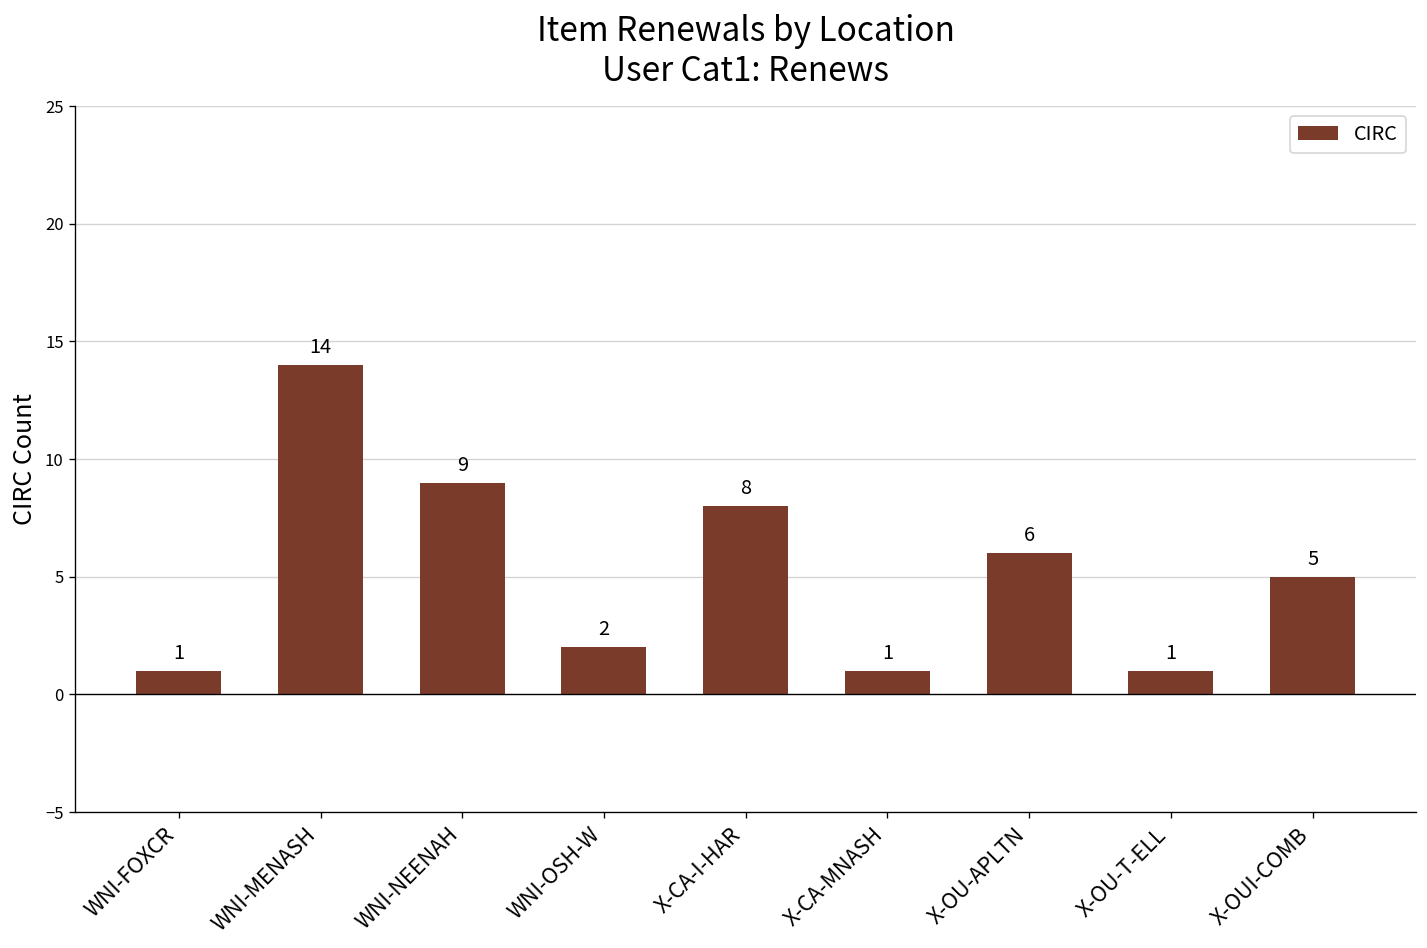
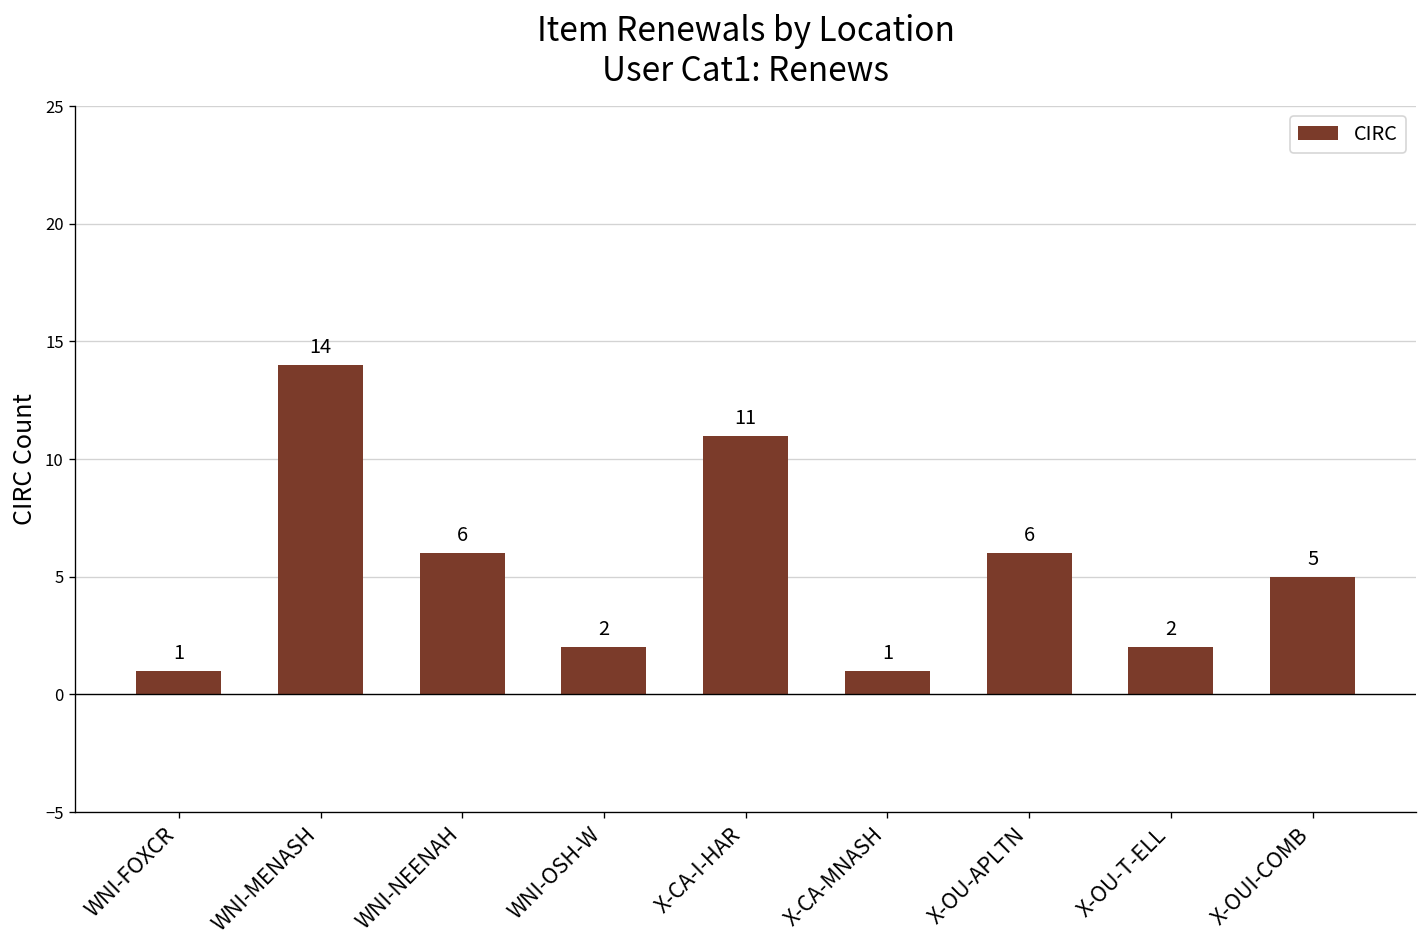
WNI-NEENAH: 9 -> 6
X-CA-I-HAR: 8 -> 11
X-OU-T-ELL: 1 -> 2
